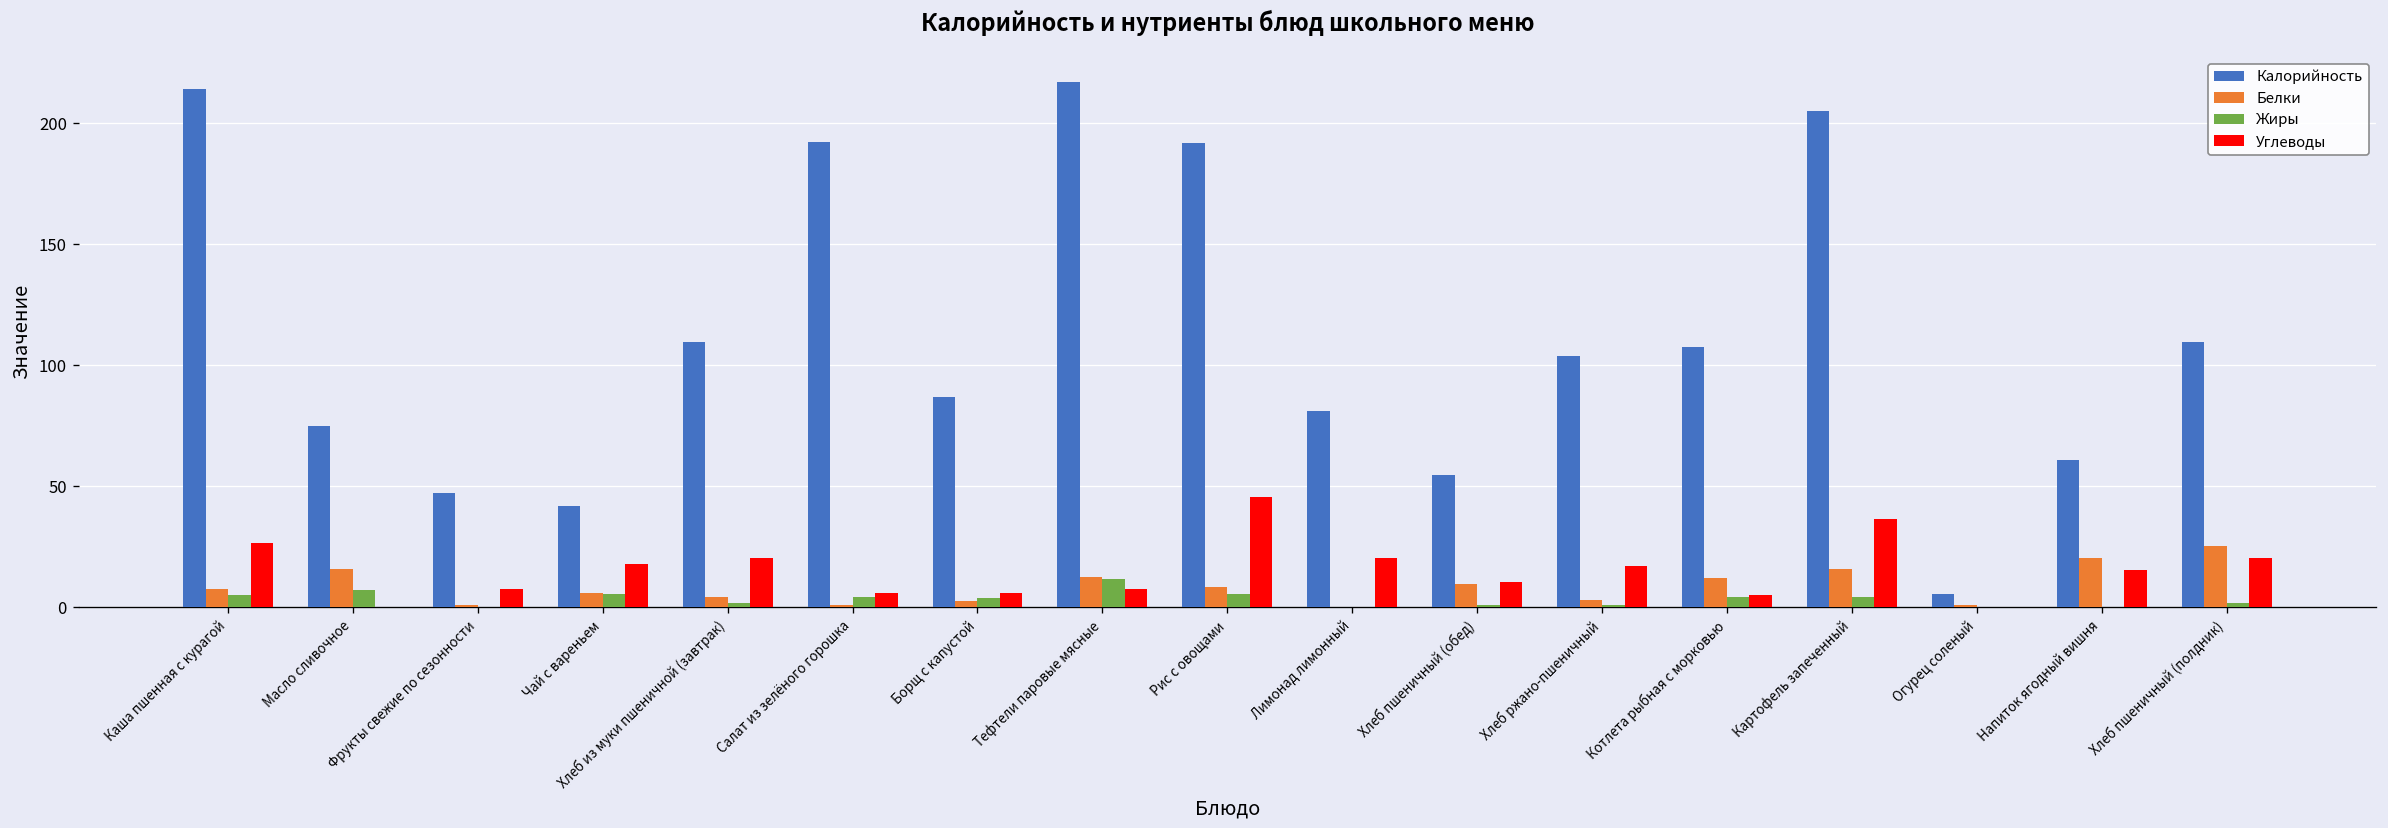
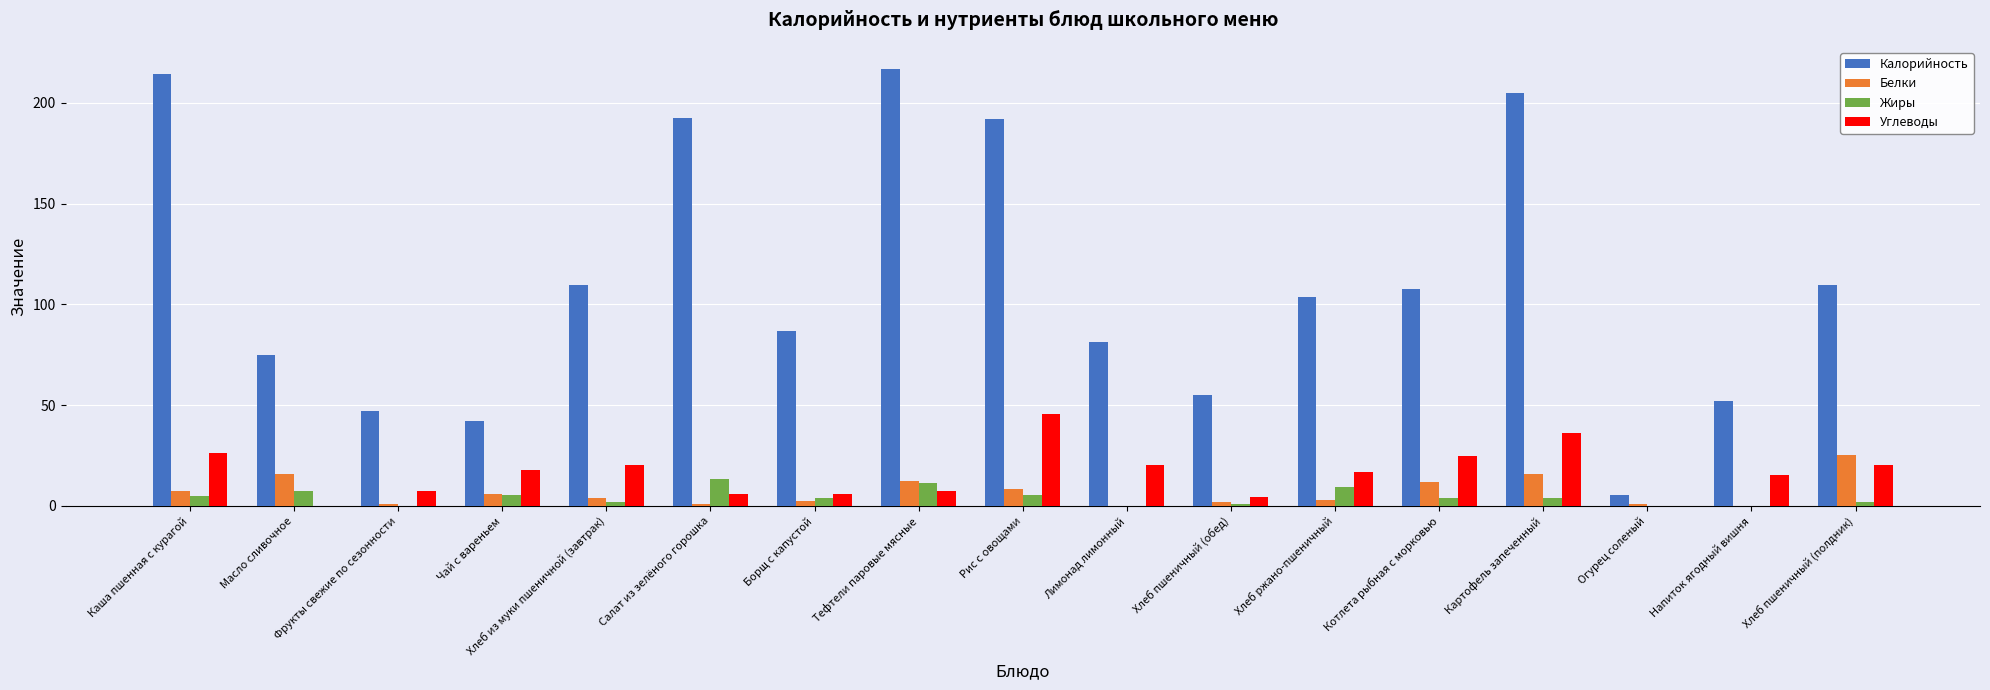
Жиры, Салат из зелёного горошка: 4 -> 13
Белки, Хлеб пшеничный (обед): 10 -> 2
Углеводы, Хлеб пшеничный (обед): 10 -> 4
Жиры, Хлеб ржано-пшеничный: 1 -> 10
Углеводы, Котлета рыбная с морковью: 5 -> 25
Калорийность, Напиток ягодный вишня: 61 -> 52
Белки, Напиток ягодный вишня: 20 -> 0
